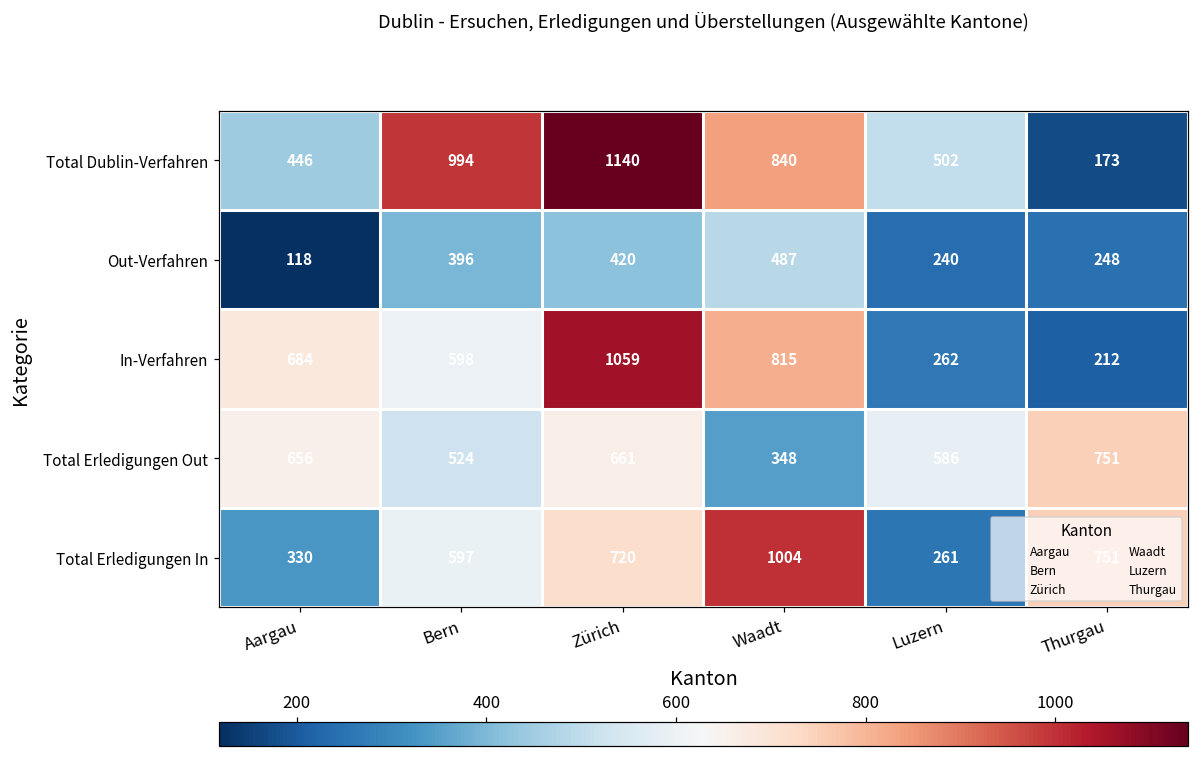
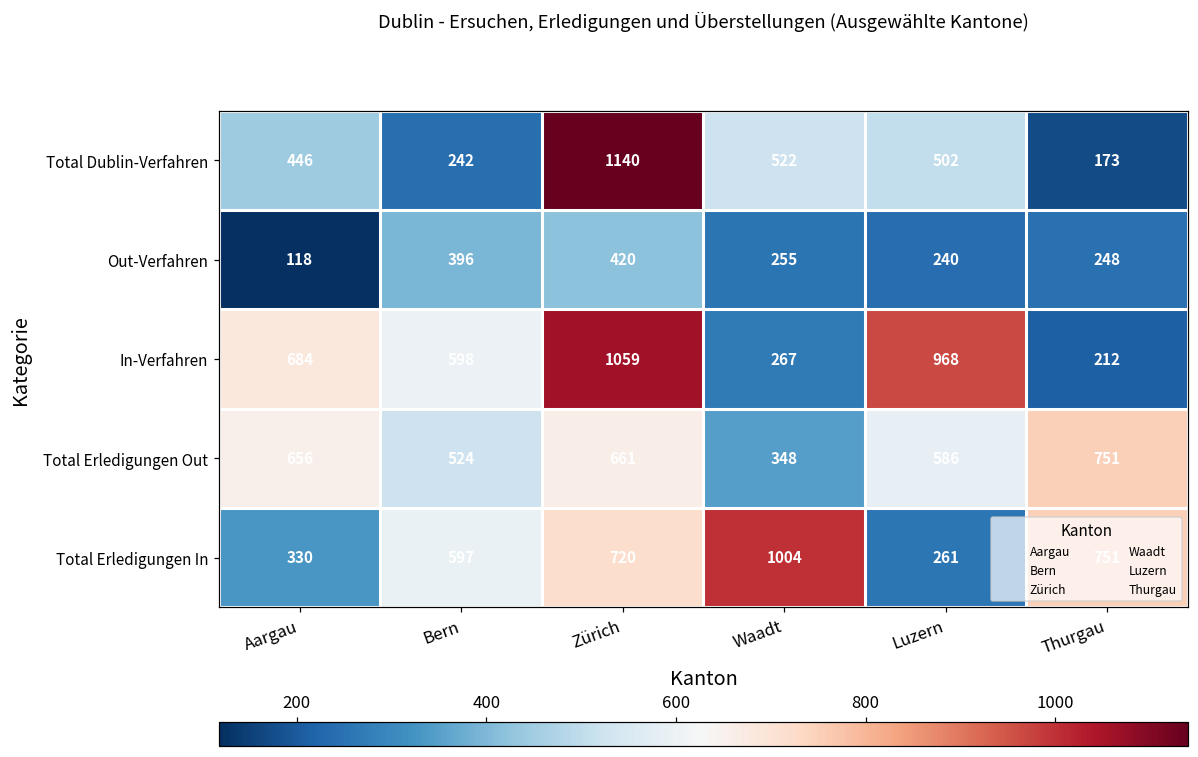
Total Dublin-Verfahren, Bern: 994 -> 242
Total Dublin-Verfahren, Waadt: 840 -> 522
Out-Verfahren, Waadt: 487 -> 255
In-Verfahren, Waadt: 815 -> 267
In-Verfahren, Luzern: 262 -> 968
